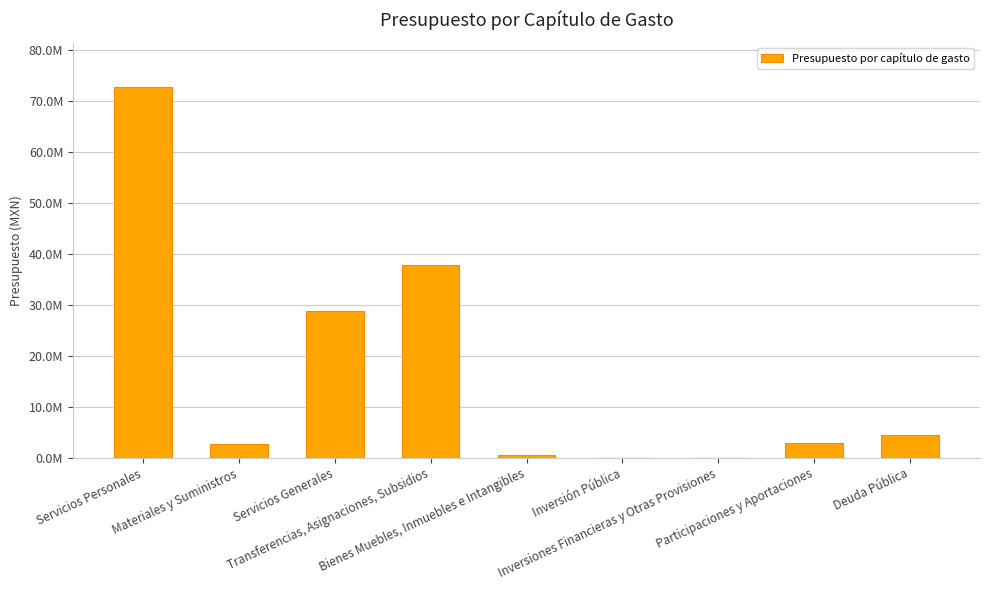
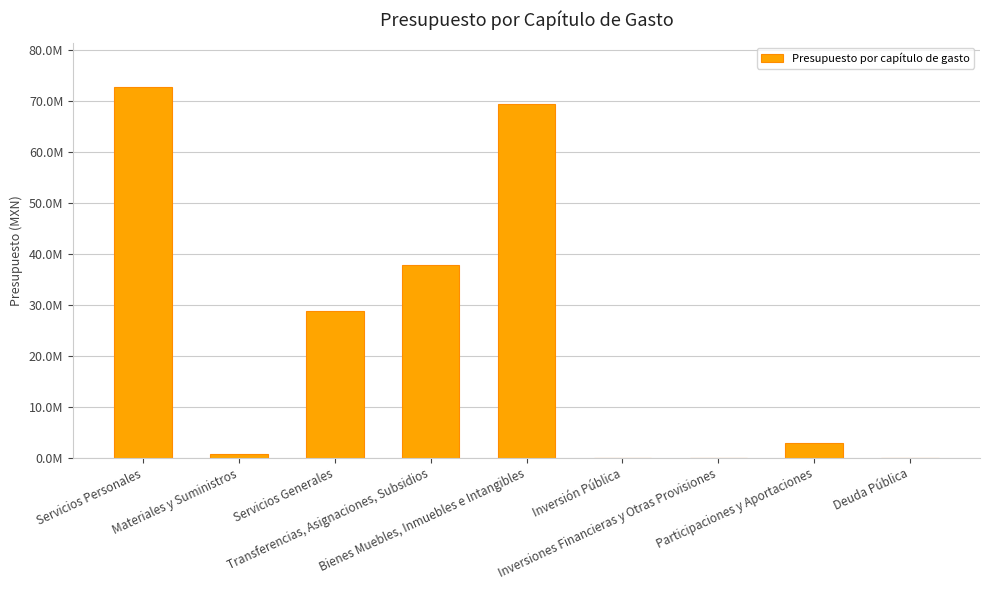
Materiales y Suministros: 3000000 -> 1000000
Bienes Muebles, Inmuebles e Intangibles: 0 -> 69000000
Deuda Pública: 5000000 -> 0
